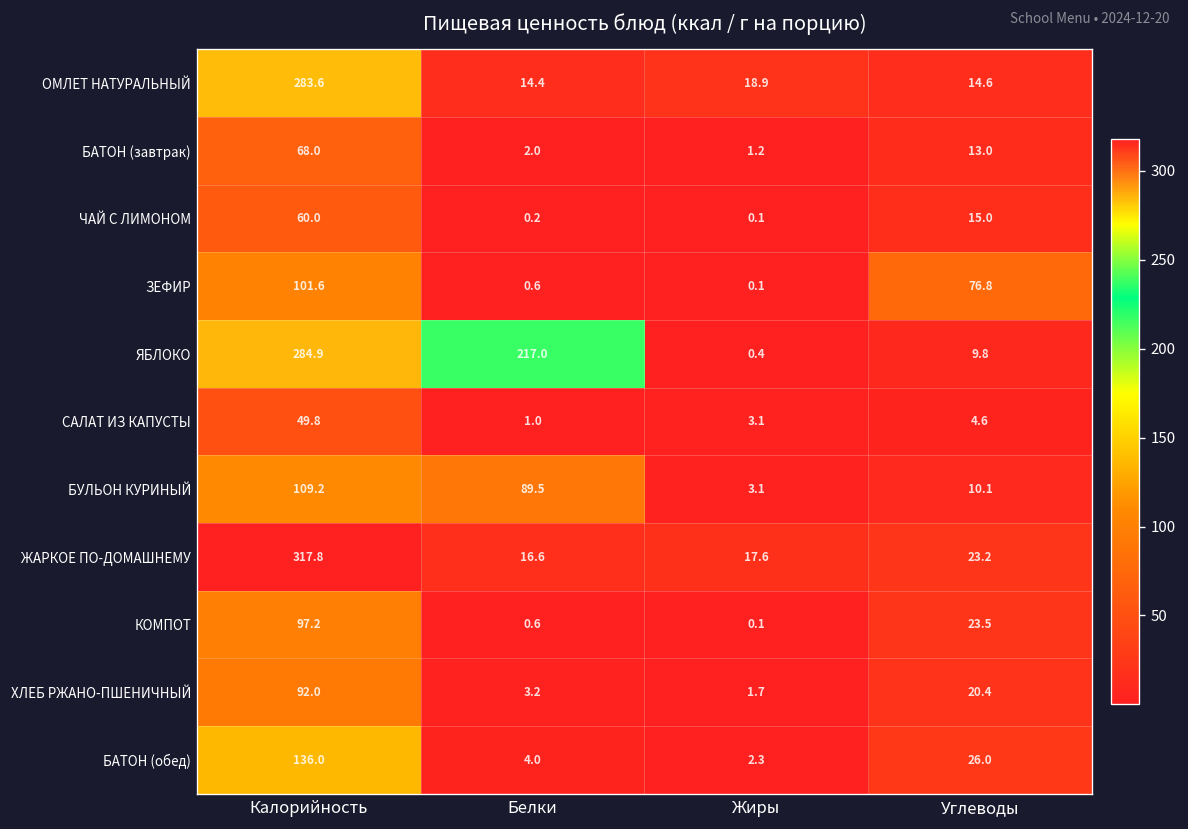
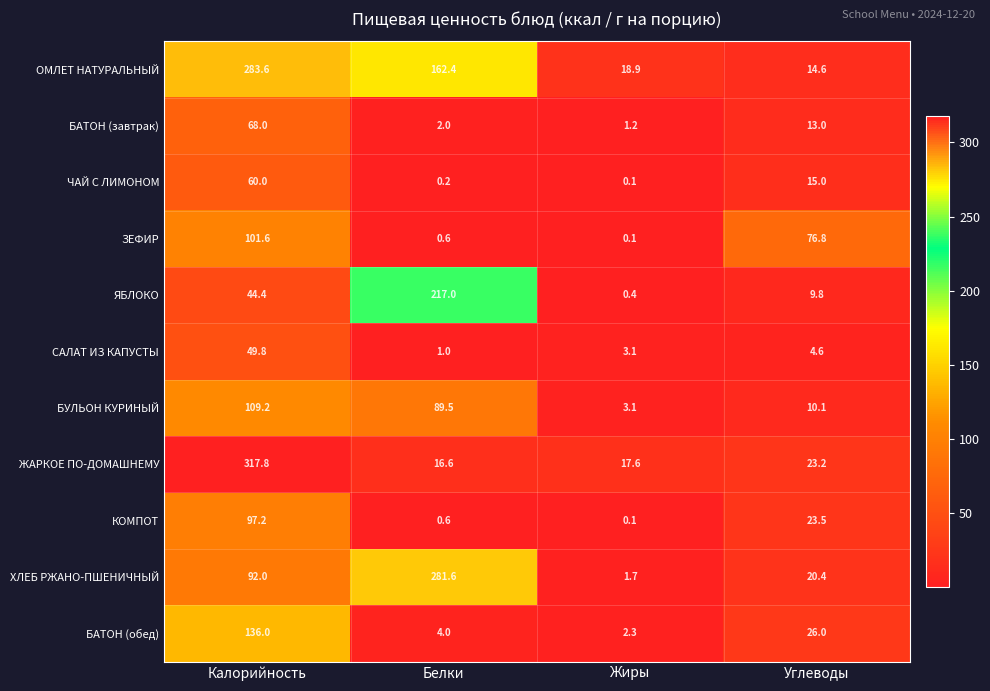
ОМЛЕТ НАТУРАЛЬНЫЙ, Белки: 14.4 -> 162.4
ЯБЛОКО, Калорийность: 284.9 -> 44.4
ХЛЕБ РЖАНО-ПШЕНИЧНЫЙ, Белки: 3.2 -> 281.6
